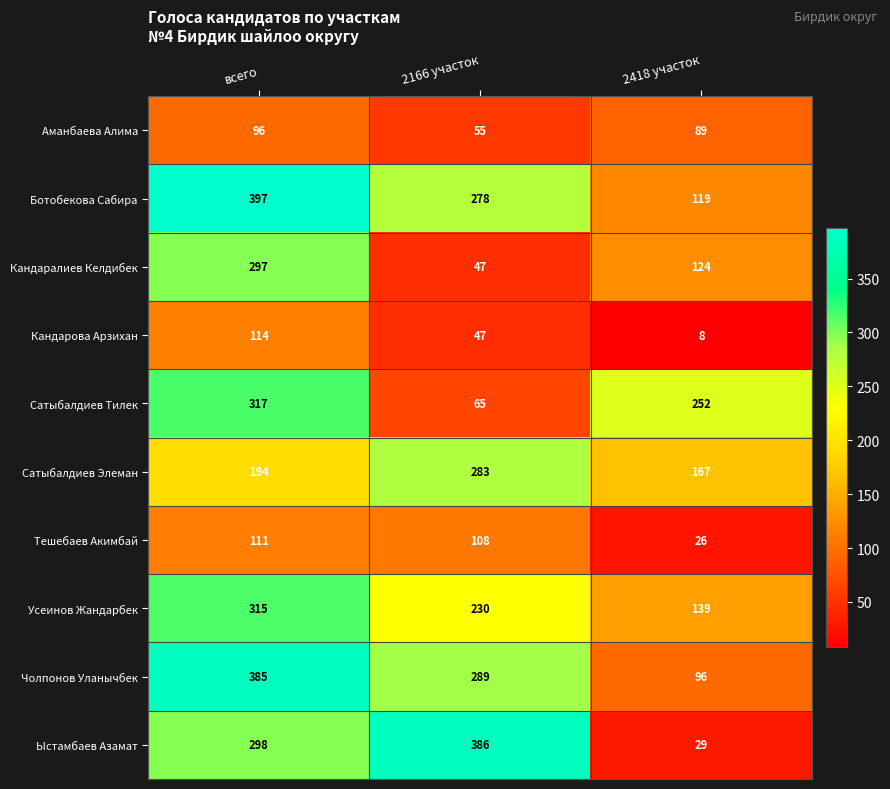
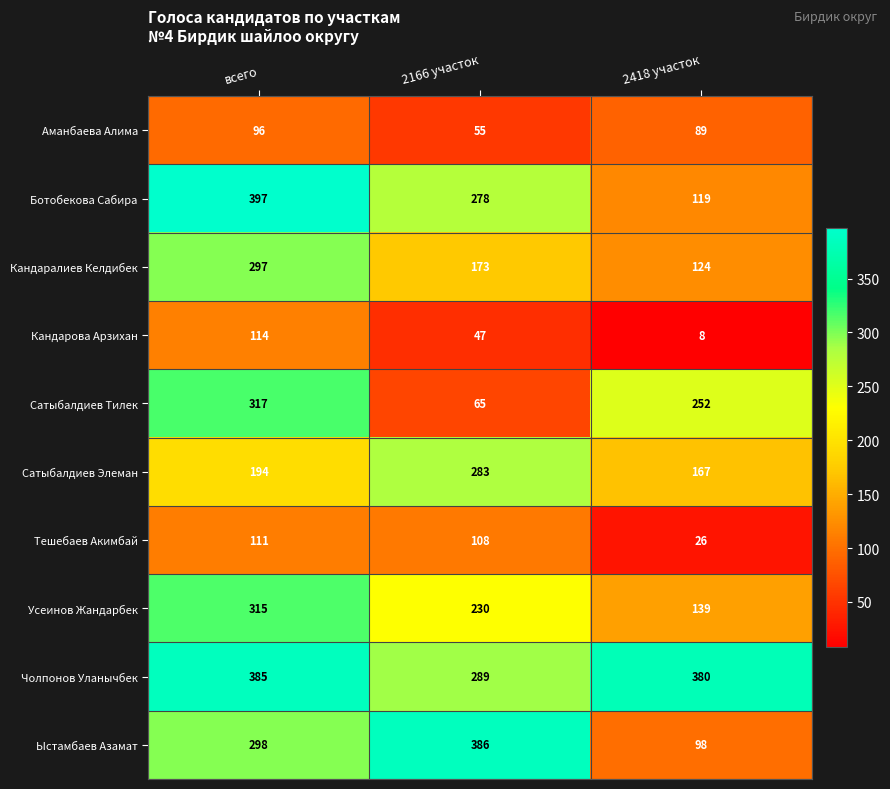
Кандаралиев Келдибек, 2166 участок: 47 -> 173
Чолпонов Уланычбек, 2418 участок: 96 -> 380
Ыстамбаев Азамат, 2418 участок: 29 -> 98
